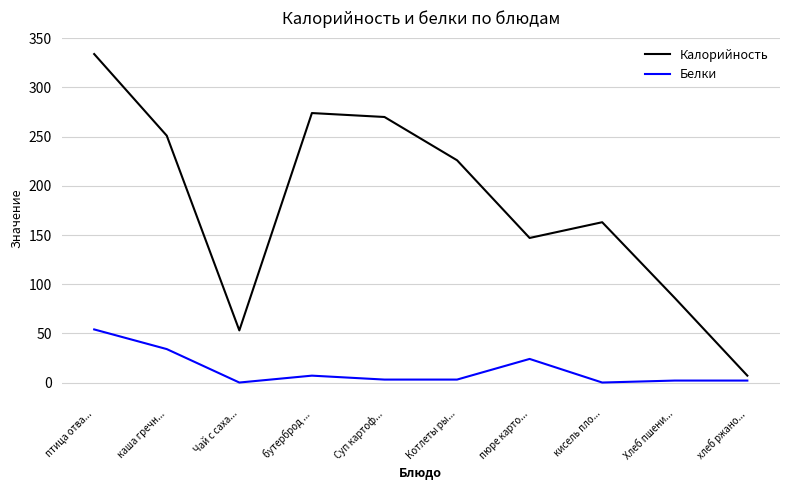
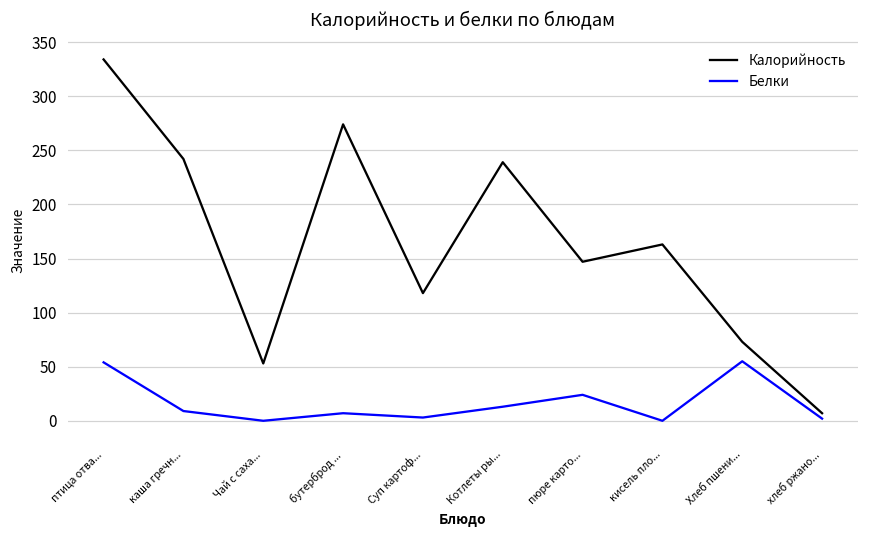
Калорийность, каша гречн...: 250 -> 240
Белки, каша гречн...: 30 -> 10
Калорийность, Суп картоф...: 270 -> 120
Калорийность, Котлеты ры...: 230 -> 240
Белки, Котлеты ры...: 0 -> 10
Калорийность, Хлеб пшени...: 90 -> 70
Белки, Хлеб пшени...: 0 -> 60
